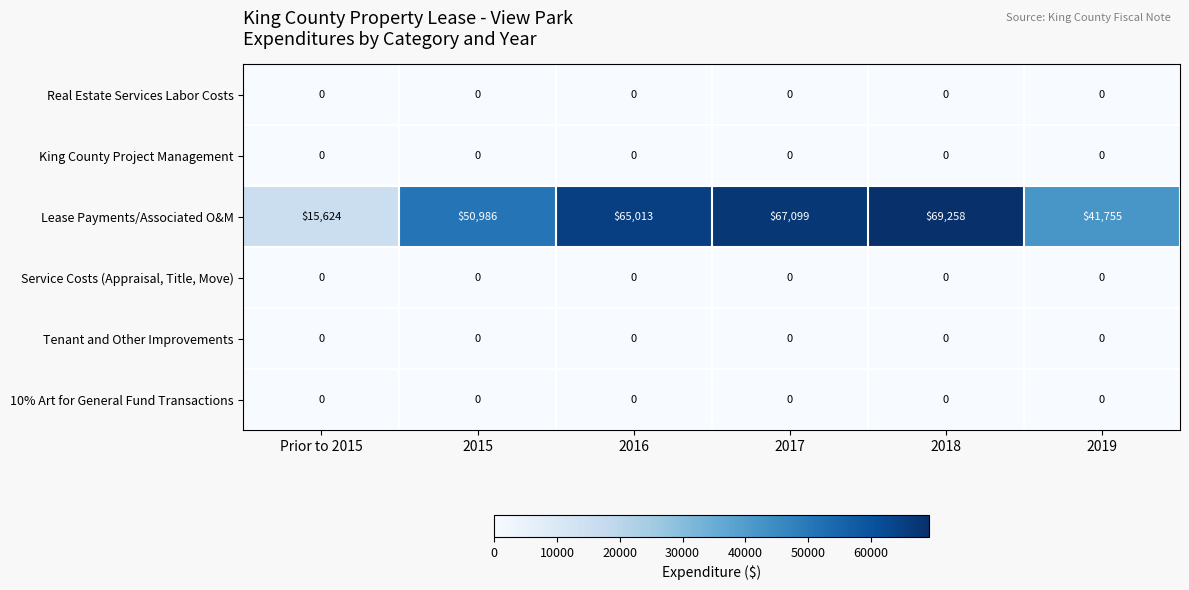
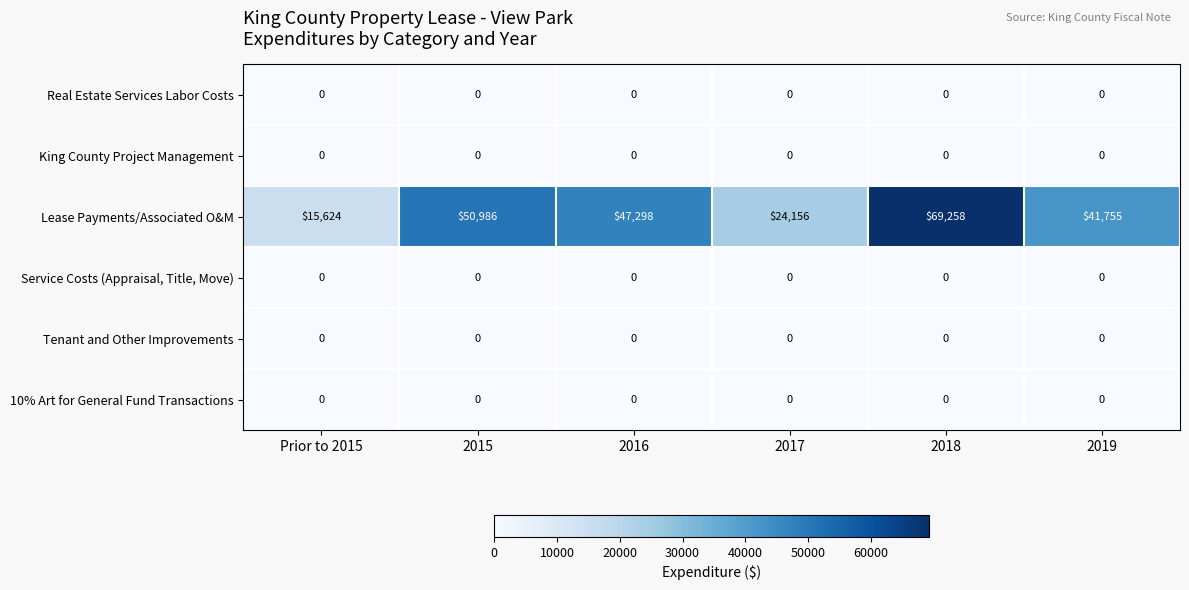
Lease Payments/Associated O&M, 2016: $65,013 -> $47,298
Lease Payments/Associated O&M, 2017: $67,099 -> $24,156
